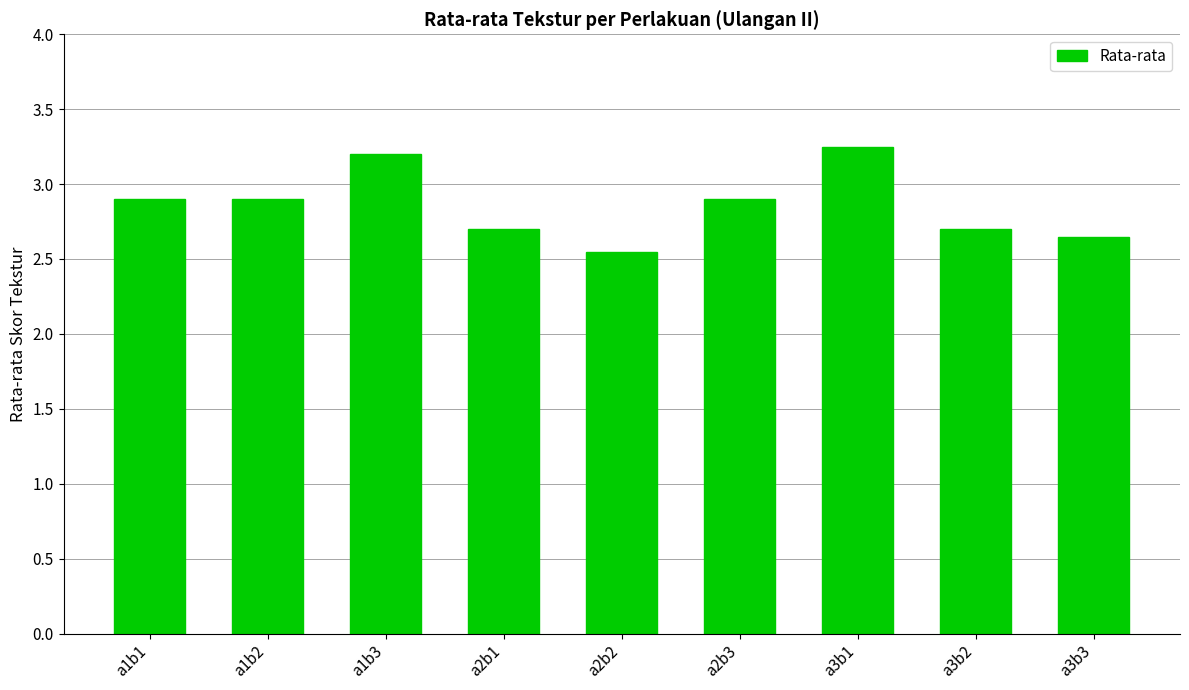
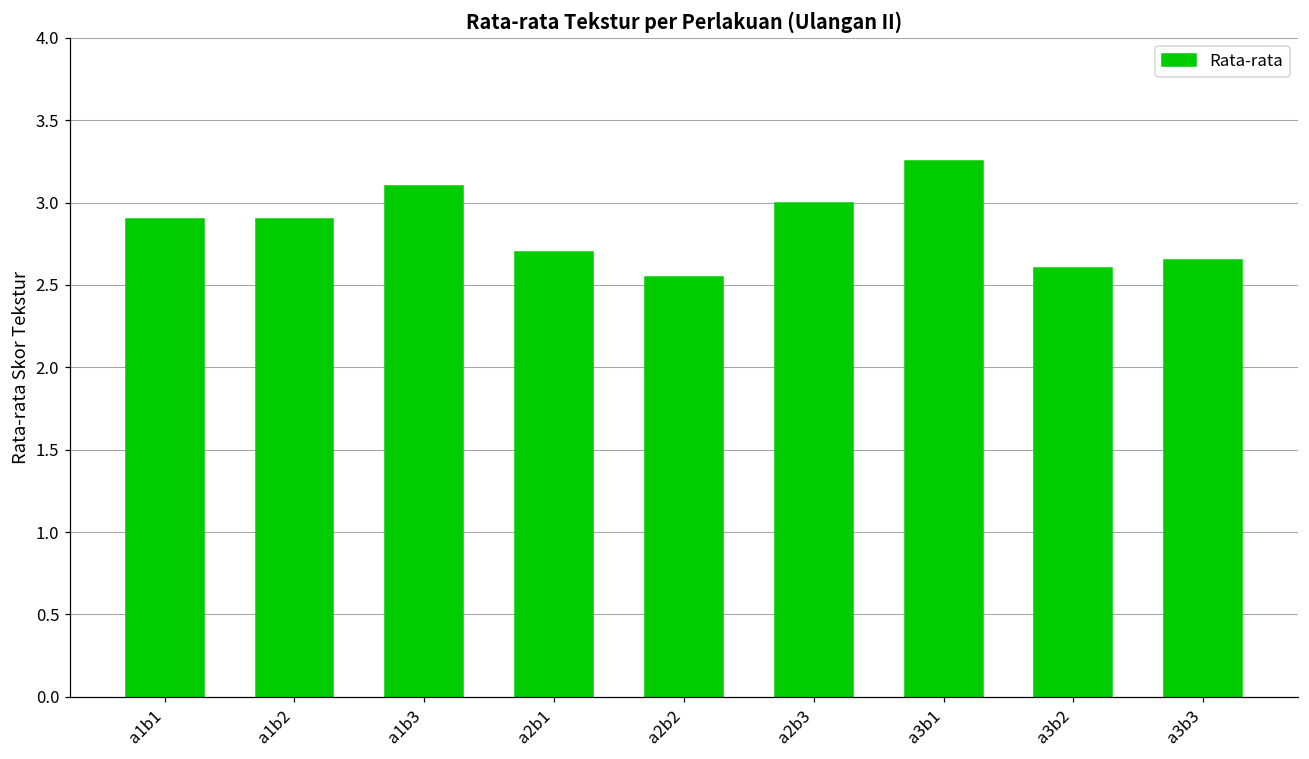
a1b3: 3.2 -> 3.1
a2b3: 2.9 -> 3.0
a3b2: 2.7 -> 2.6
